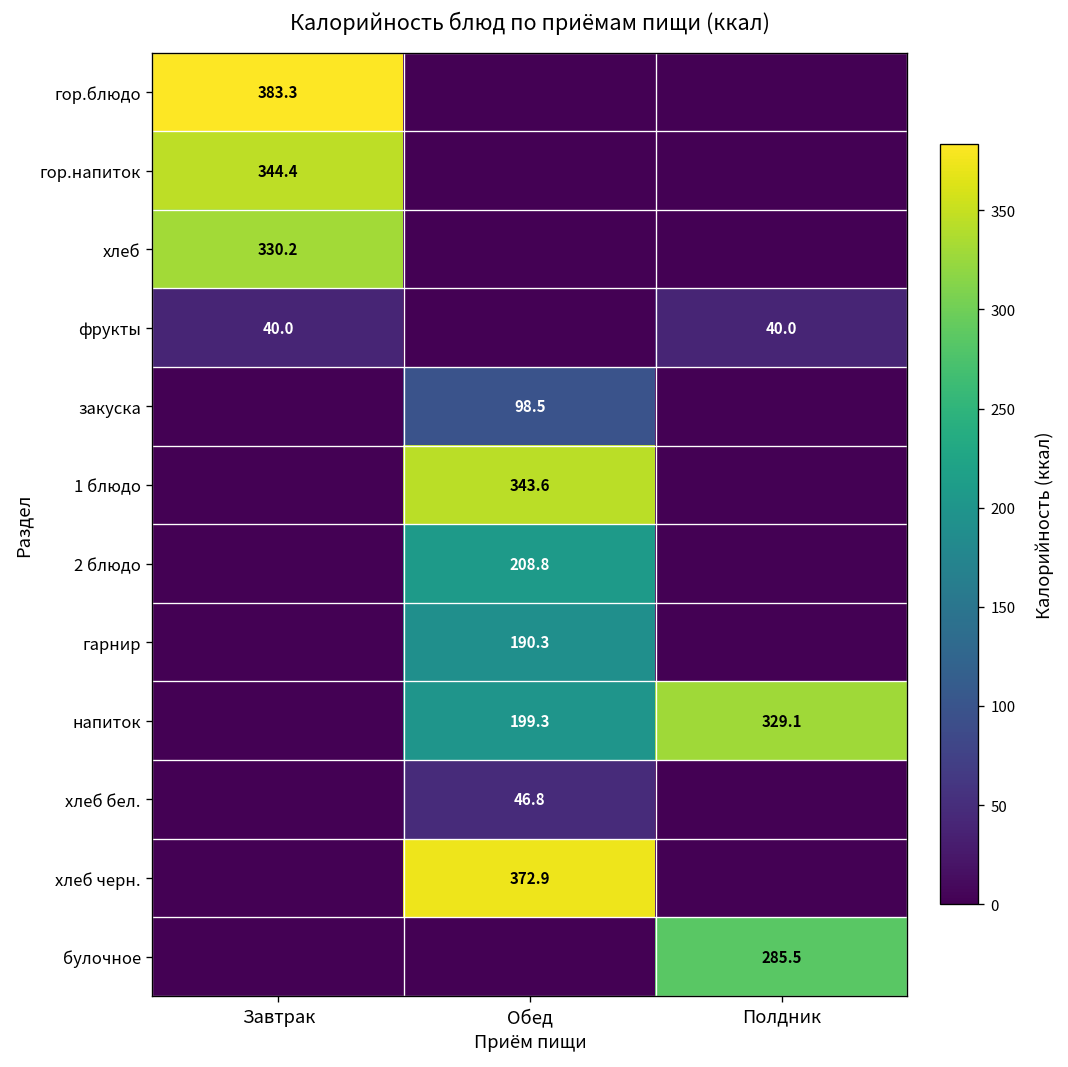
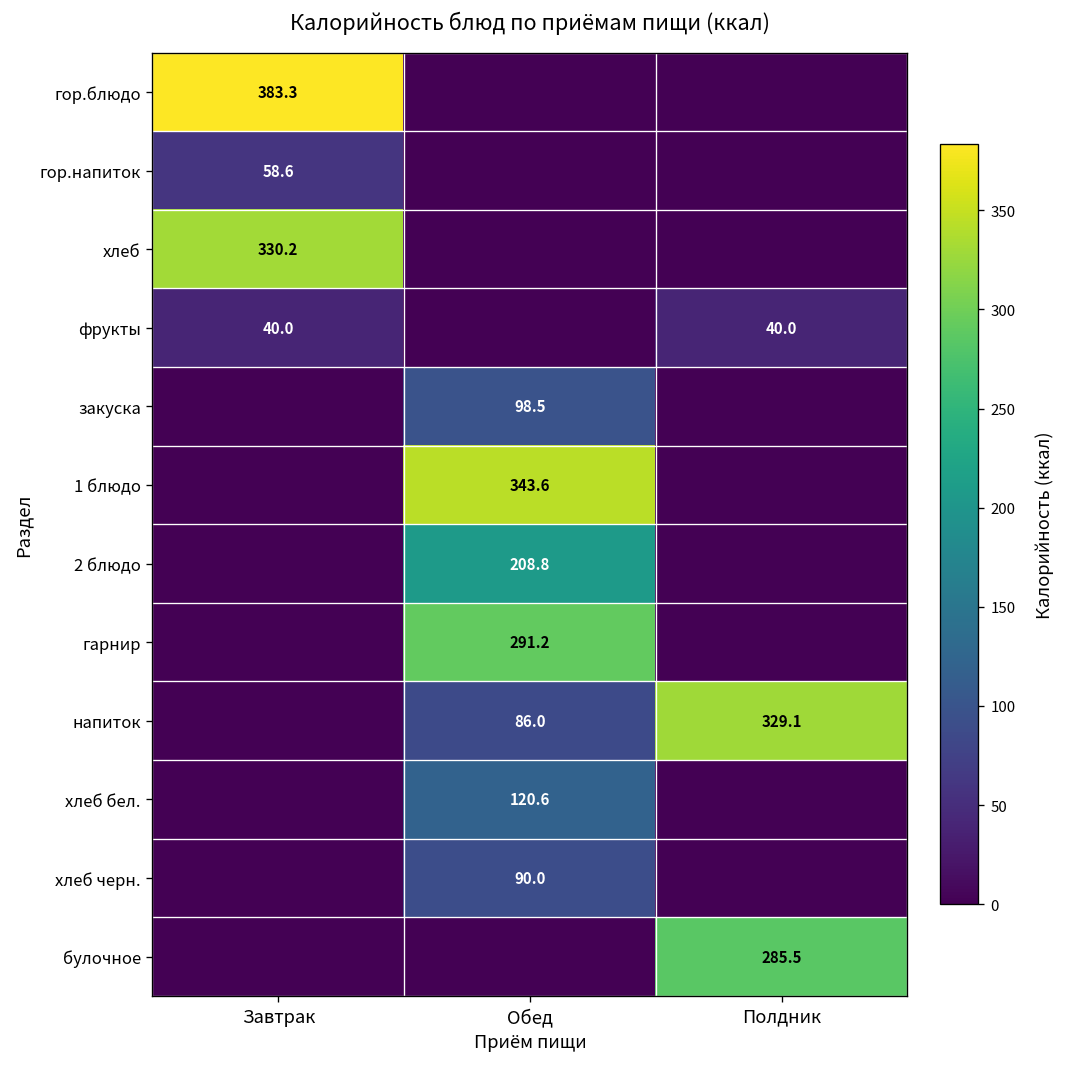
гор.напиток, Завтрак: 344.4 -> 58.6
гарнир, Обед: 190.3 -> 291.2
напиток, Обед: 199.3 -> 86.0
хлеб бел., Обед: 46.8 -> 120.6
хлеб черн., Обед: 372.9 -> 90.0
